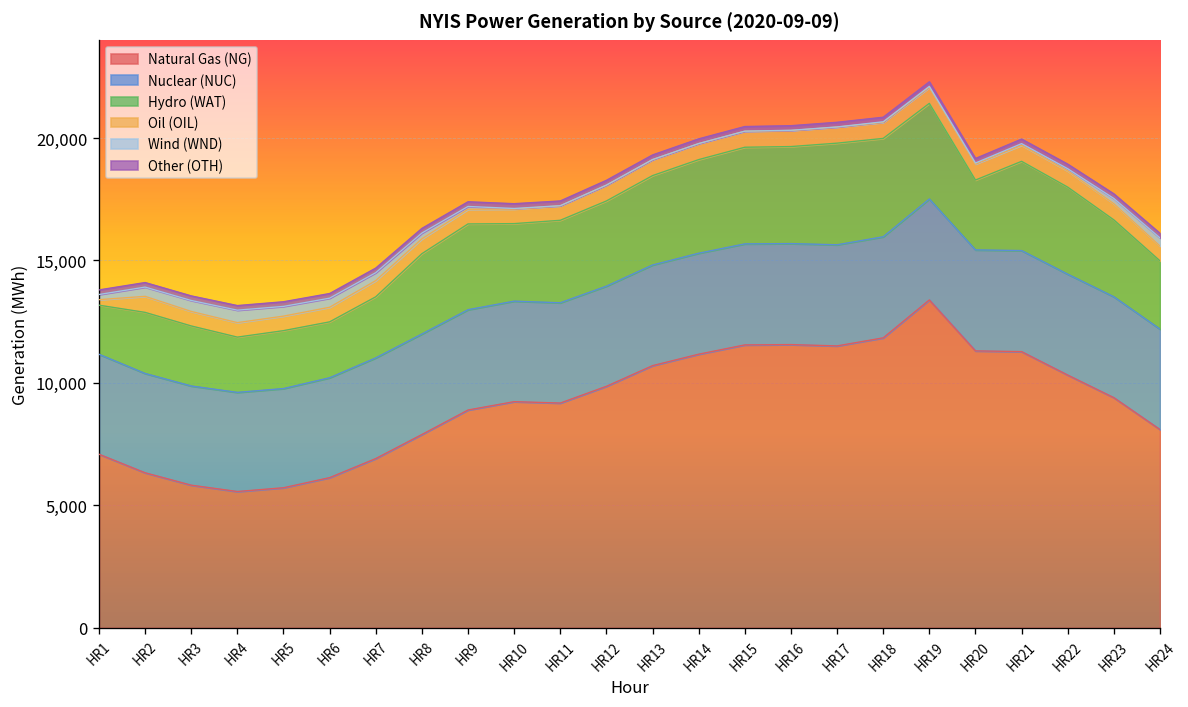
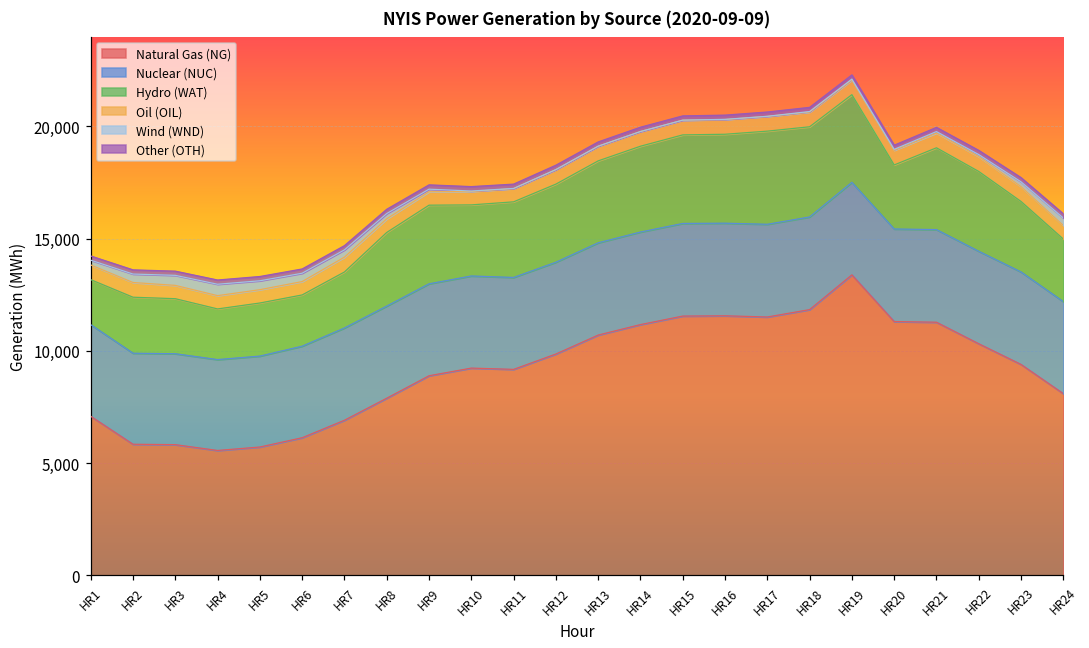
Oil (OIL), HR1: 200 -> 700
Natural Gas (NG), HR2: 6,300 -> 5,800
